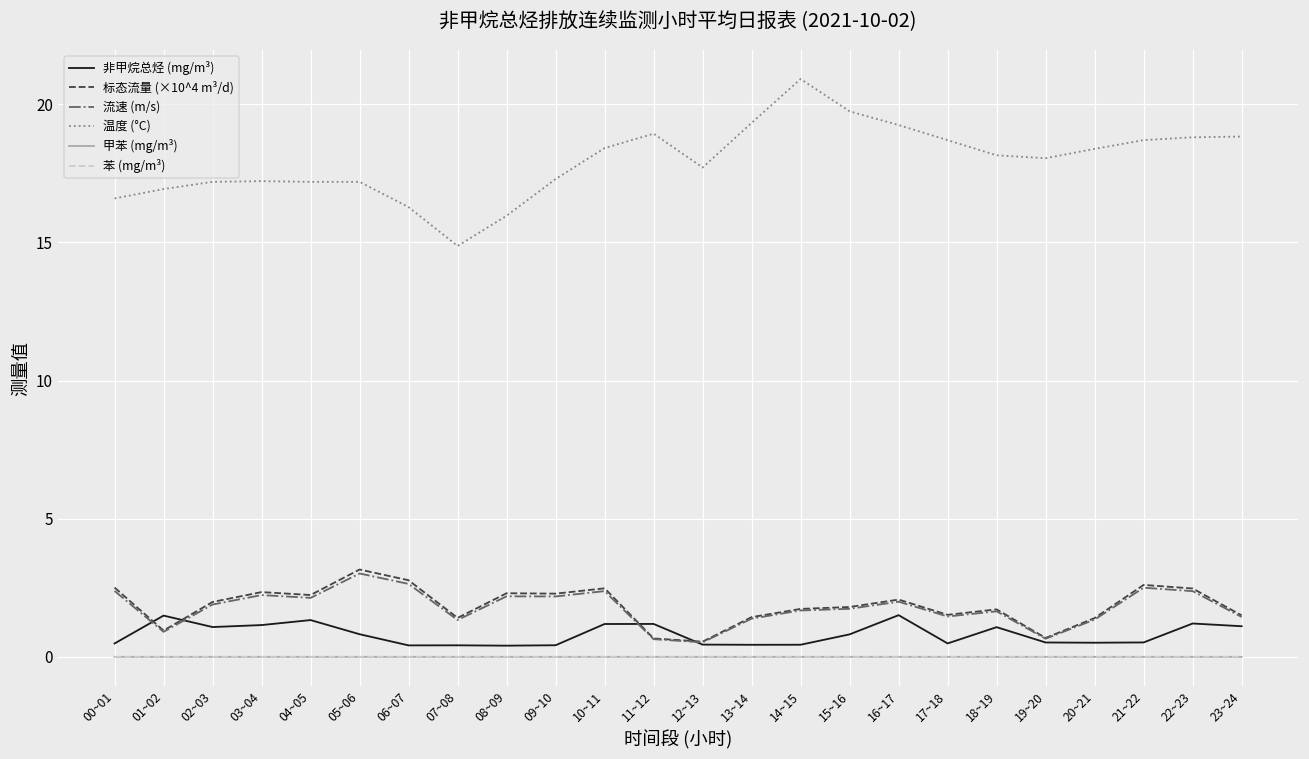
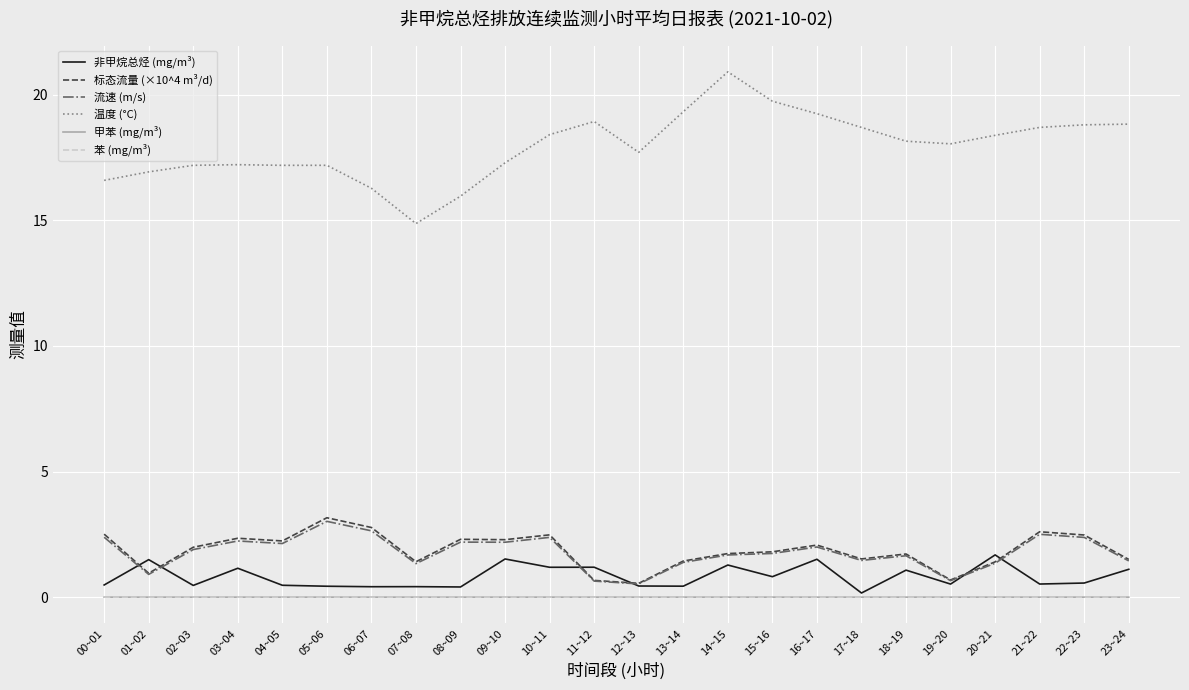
非甲烷总烃 (mg/m³), 02~03: 1.1 -> 0.5
非甲烷总烃 (mg/m³), 04~05: 1.3 -> 0.5
非甲烷总烃 (mg/m³), 05~06: 0.8 -> 0.4
非甲烷总烃 (mg/m³), 09~10: 0.4 -> 1.5
非甲烷总烃 (mg/m³), 14~15: 0.4 -> 1.3
非甲烷总烃 (mg/m³), 17~18: 0.5 -> 0.2
非甲烷总烃 (mg/m³), 20~21: 0.5 -> 1.7
非甲烷总烃 (mg/m³), 22~23: 1.2 -> 0.6
